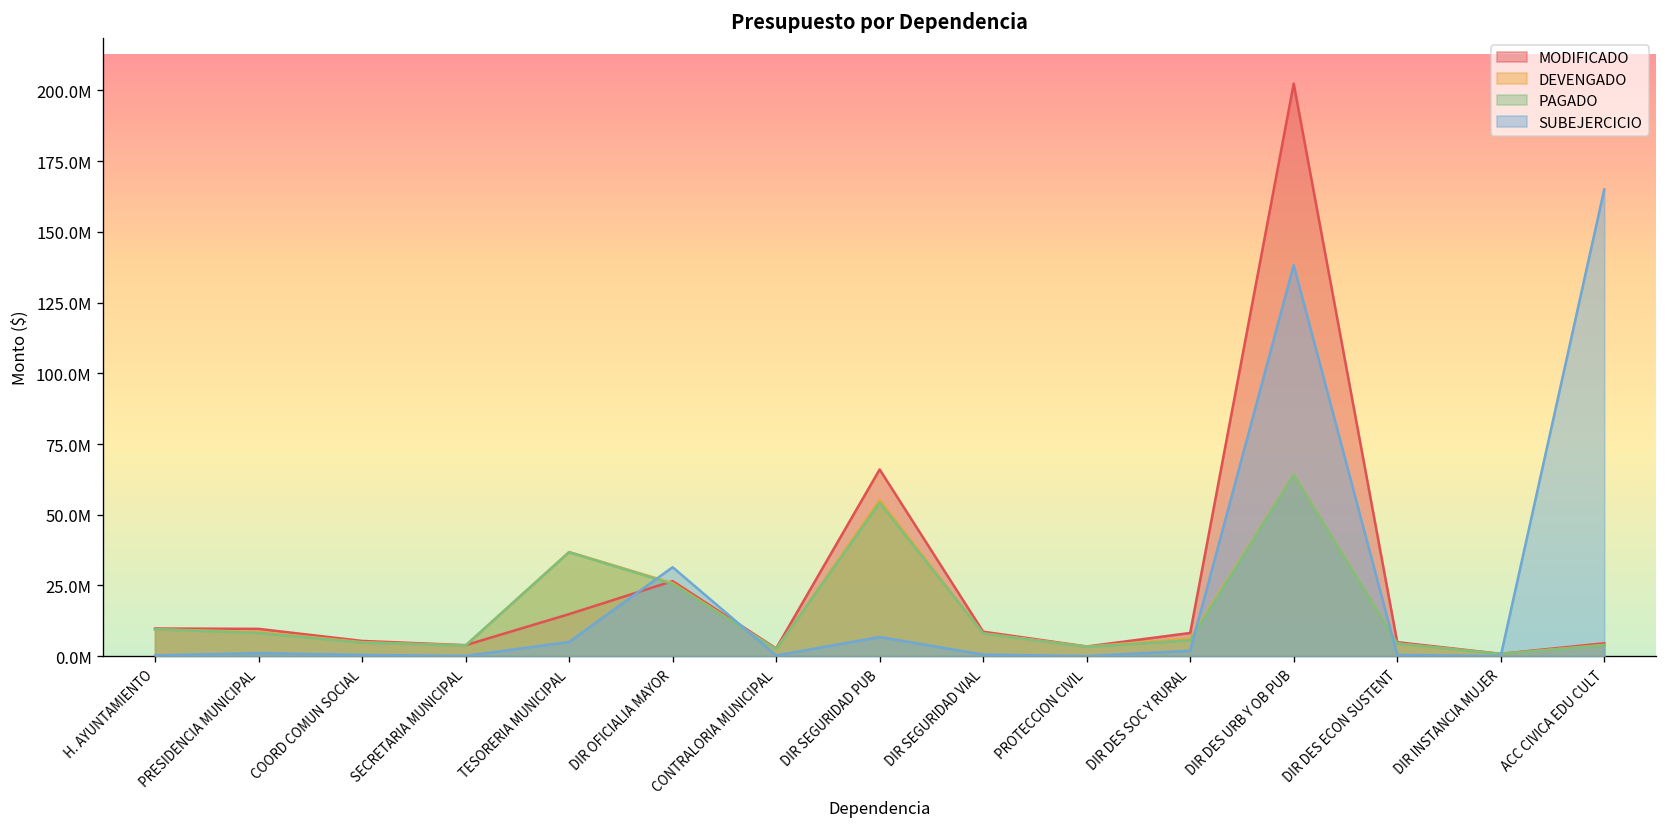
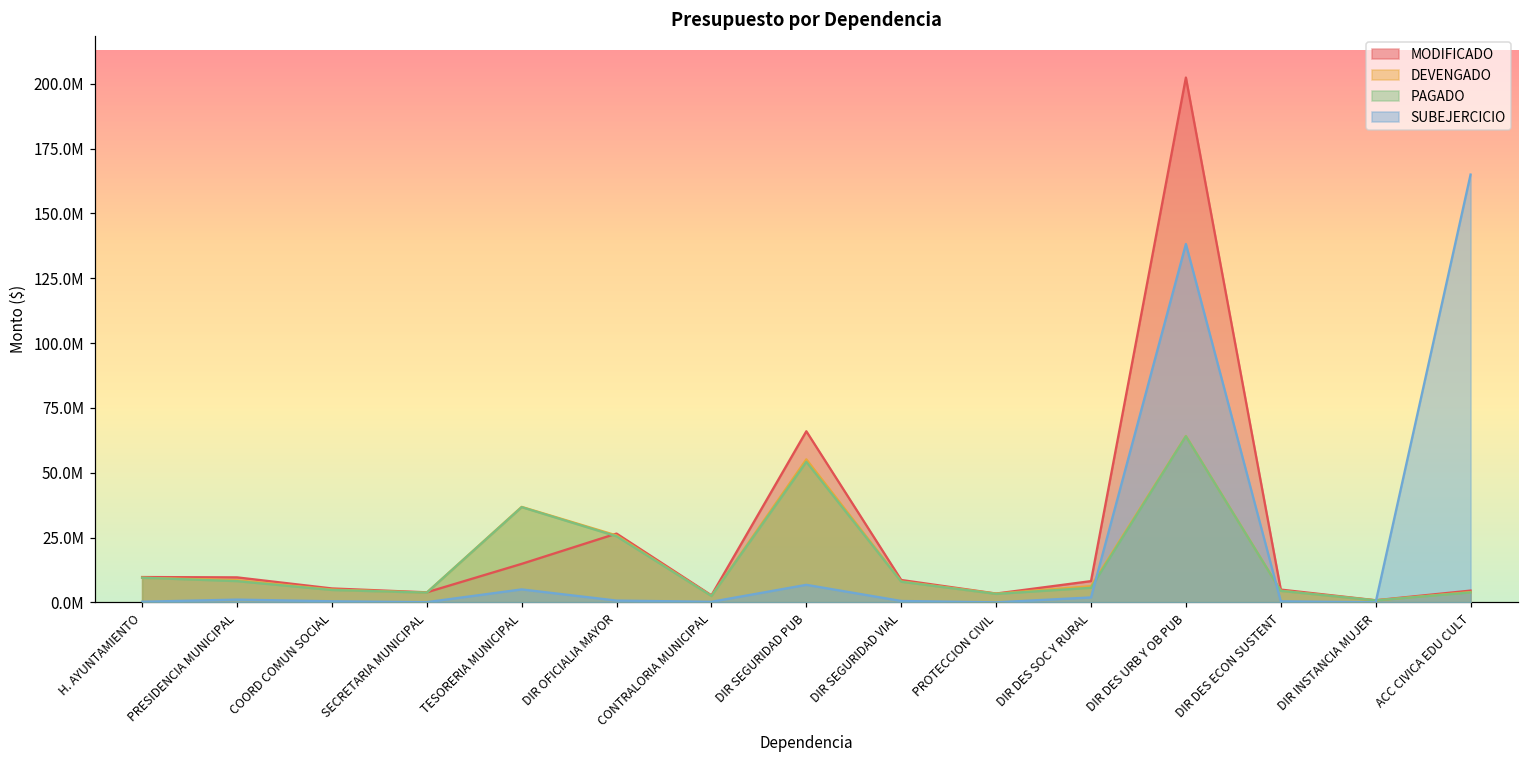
SUBEJERCICIO, DIR OFICIALIA MAYOR: 31000000 -> 1000000
